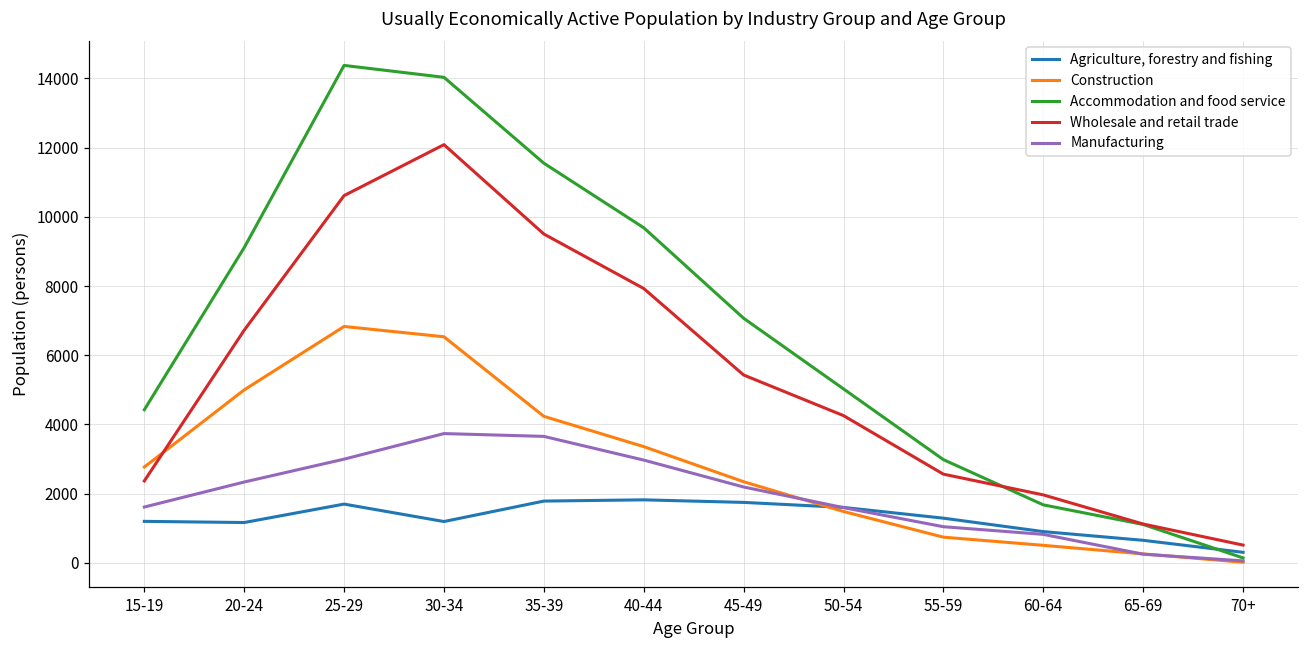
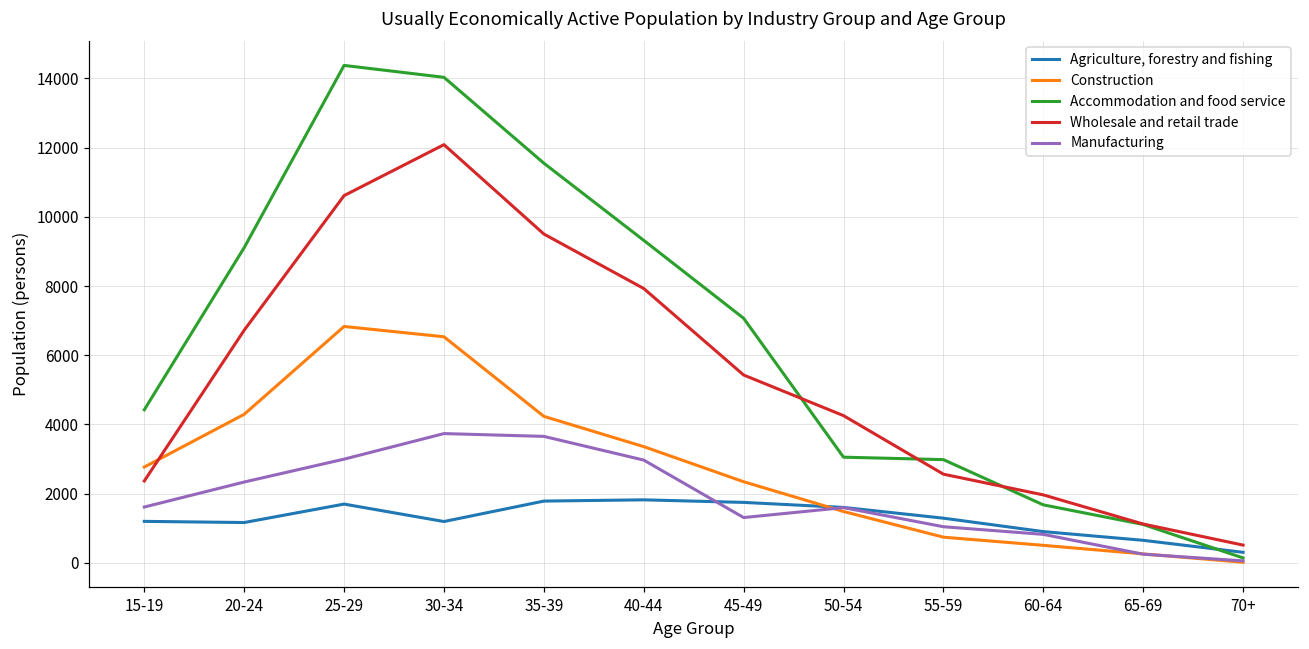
Construction, 20-24: 5000 -> 4300
Accommodation and food service, 40-44: 9700 -> 9300
Manufacturing, 45-49: 2200 -> 1300
Accommodation and food service, 50-54: 5000 -> 3100
